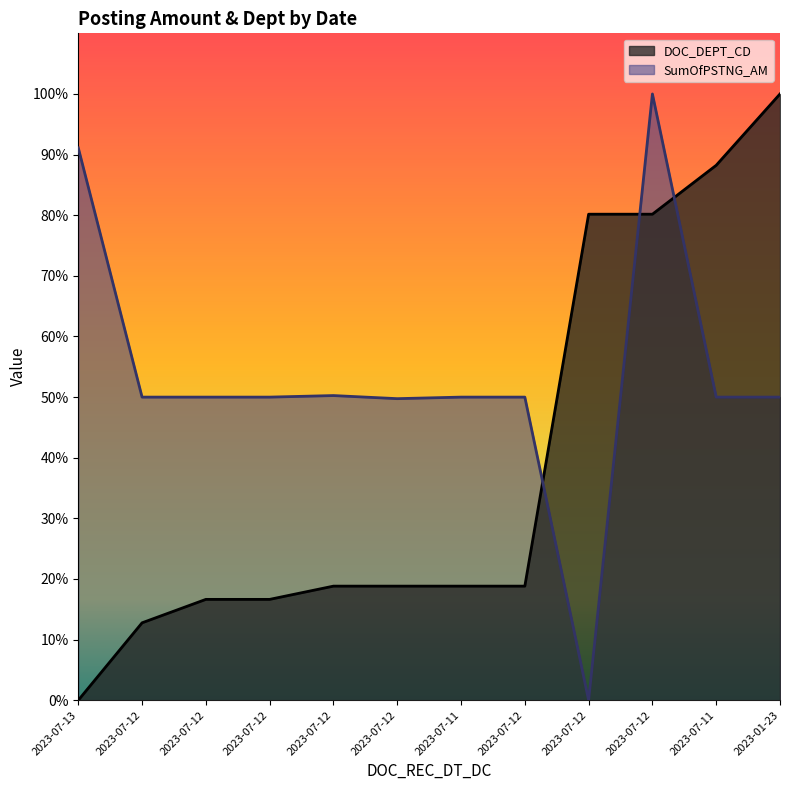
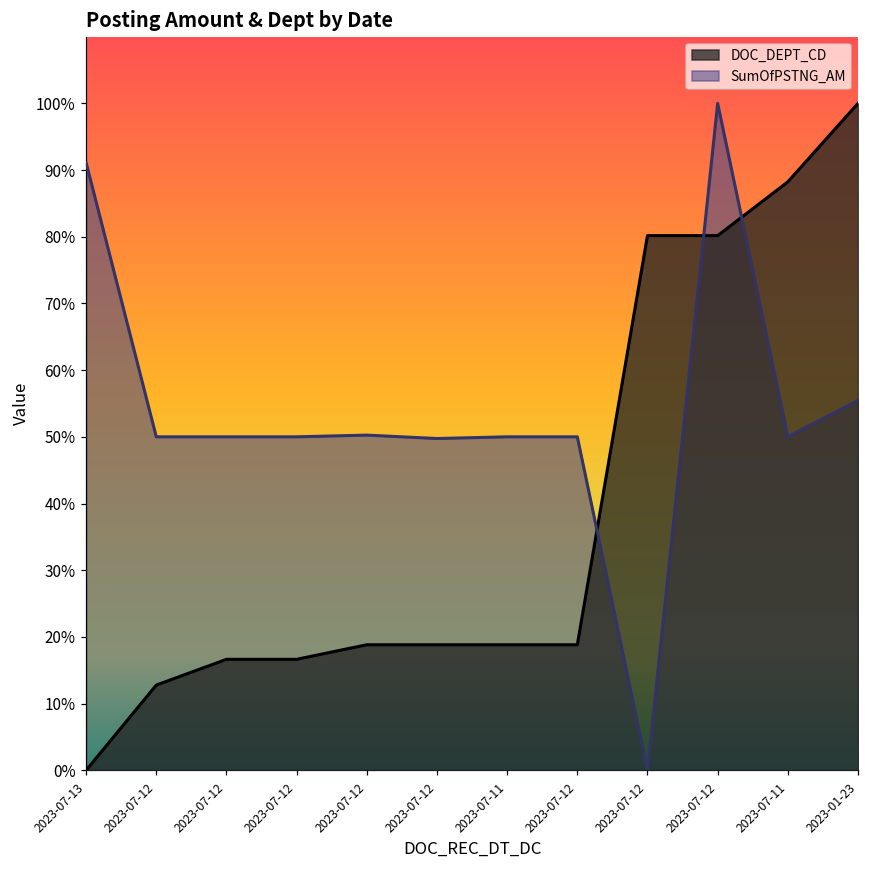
SumOfPSTNG_AM, 2023-01-23: 50% -> 55%
